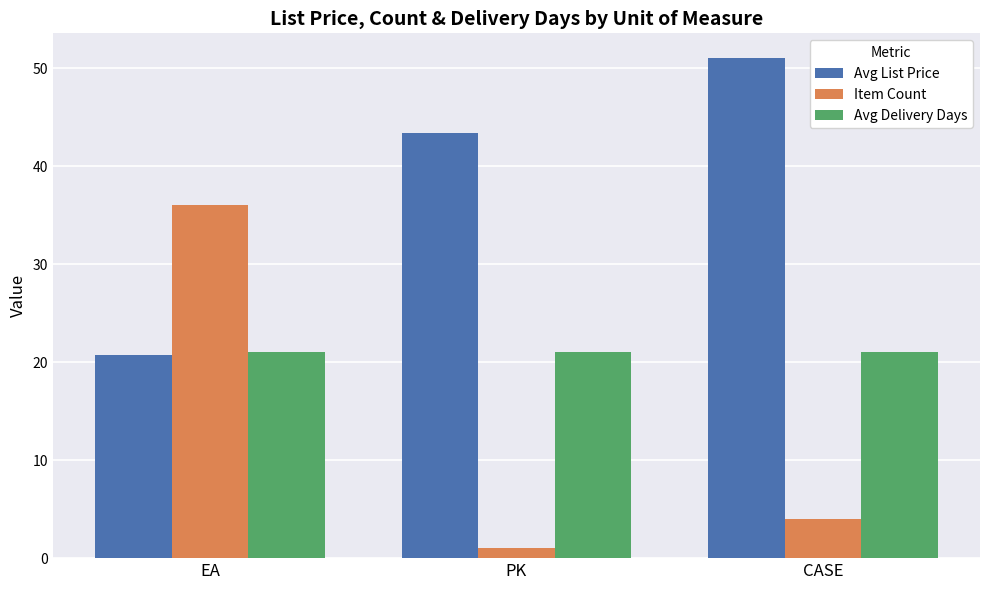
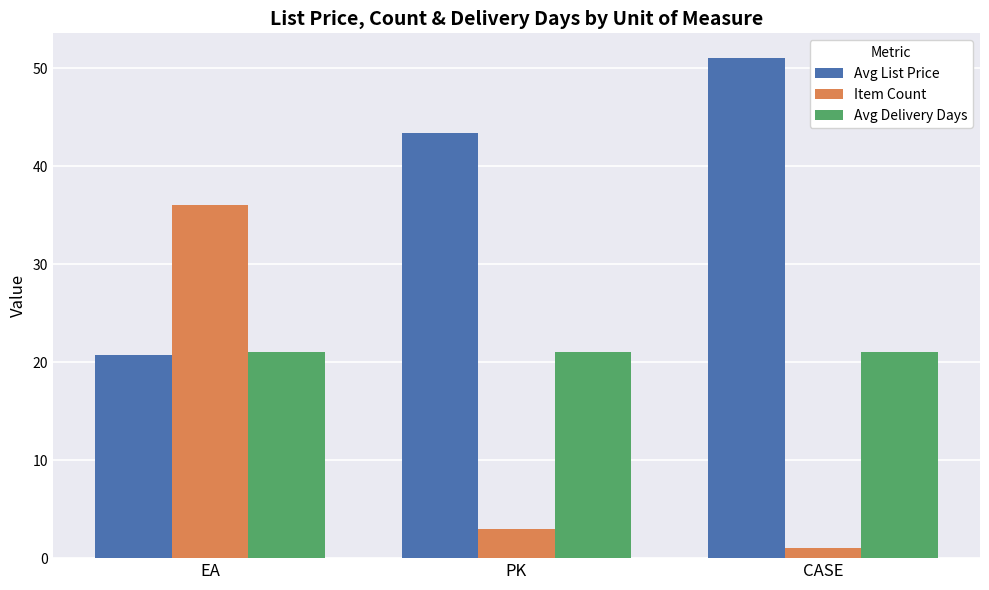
Item Count, PK: 1 -> 3
Item Count, CASE: 4 -> 1
